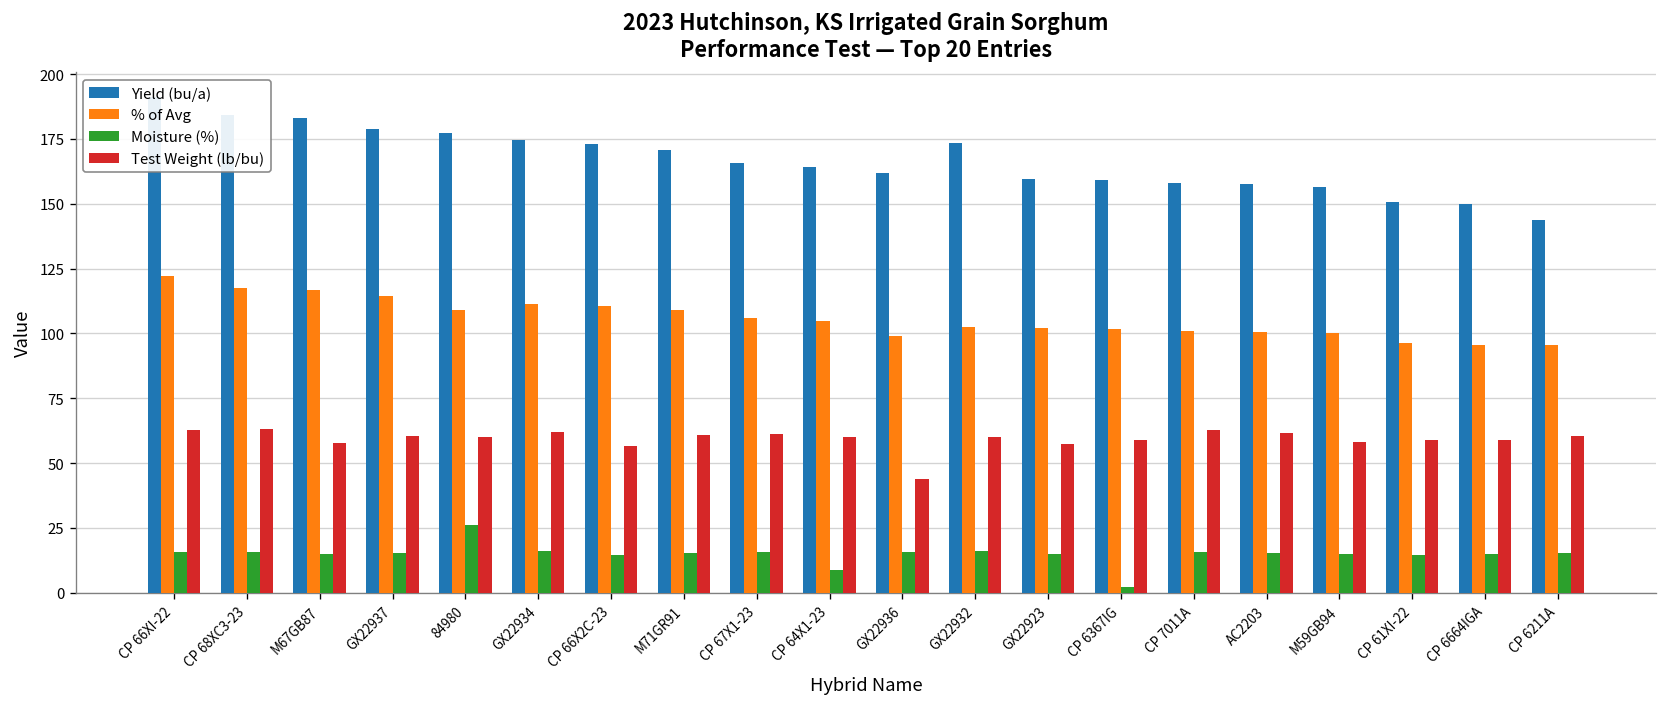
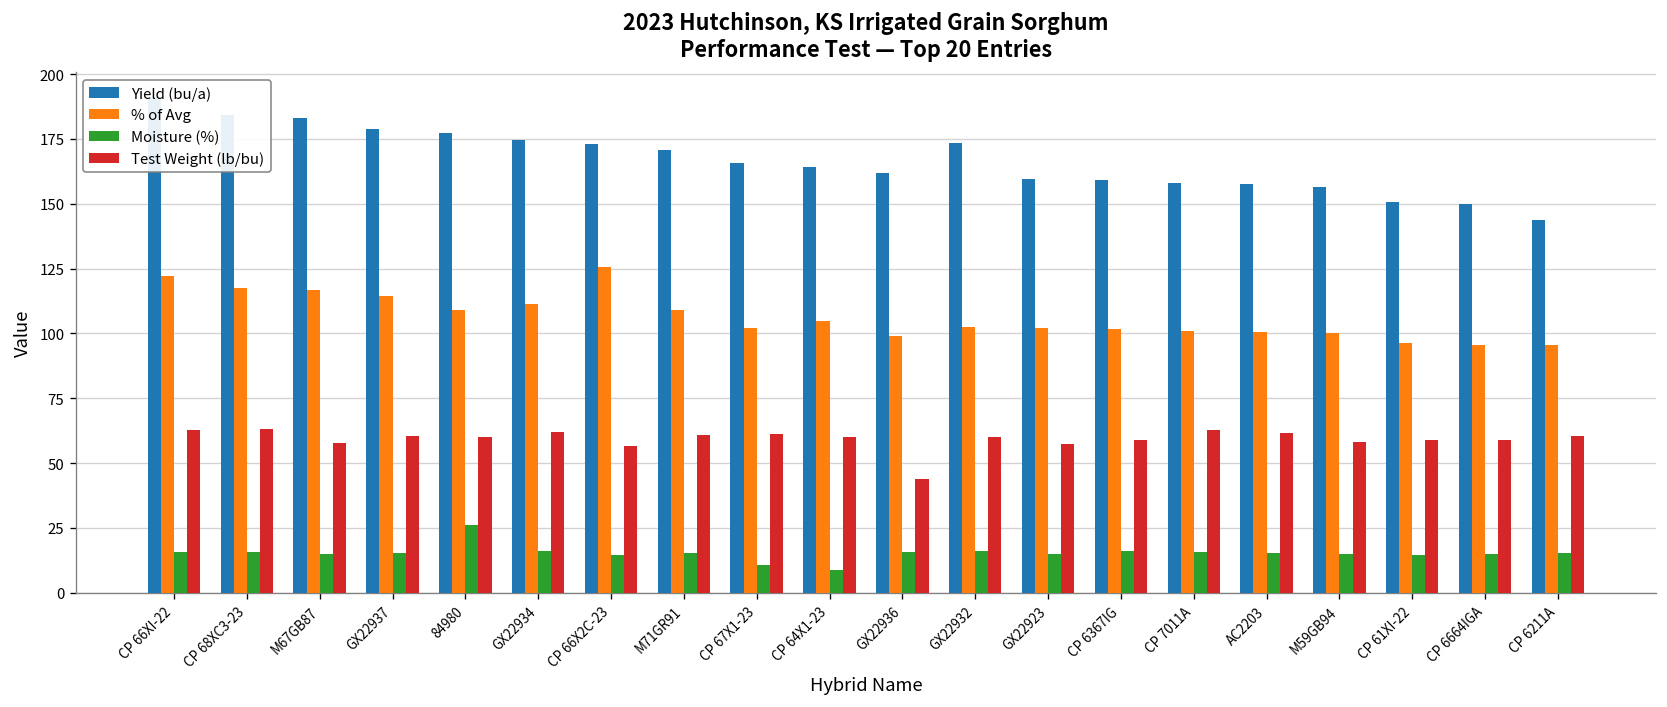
% of Avg, CP 66X2C-23: 111 -> 126
% of Avg, CP 67X1-23: 106 -> 102
Moisture (%), CP 67X1-23: 16 -> 11
Moisture (%), CP 6367IG: 2 -> 16
